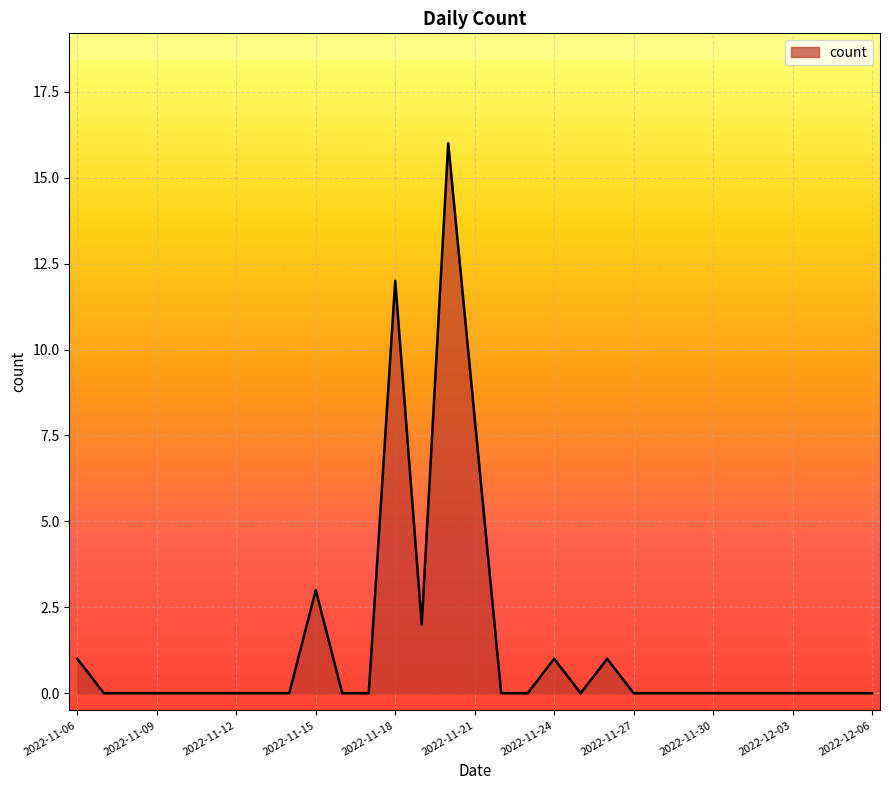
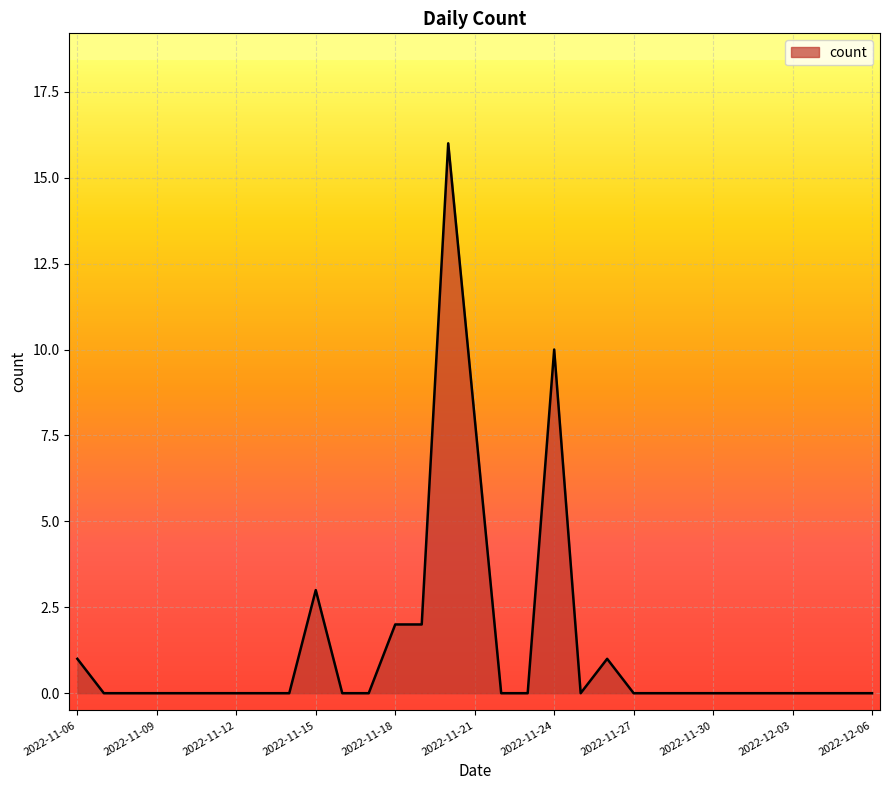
2022-11-18: 12 -> 2
2022-11-24: 1 -> 10
